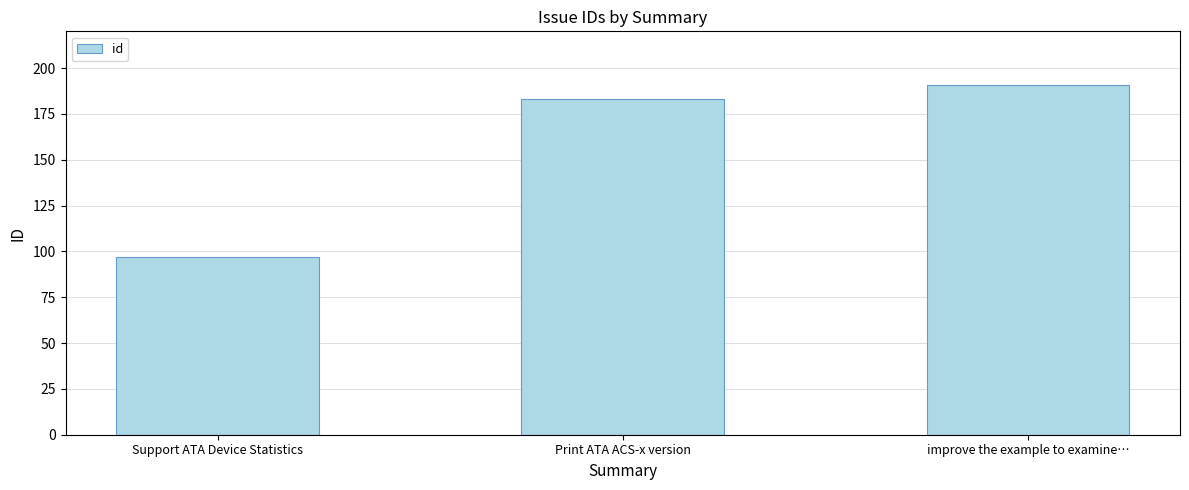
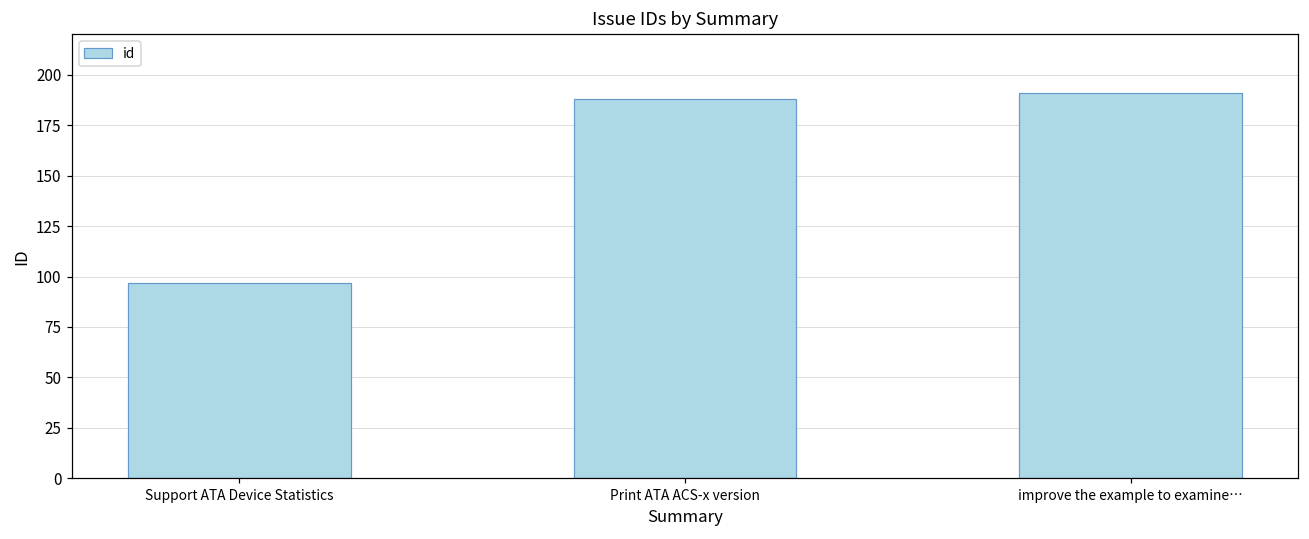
Print ATA ACS-x version: 183 -> 188
